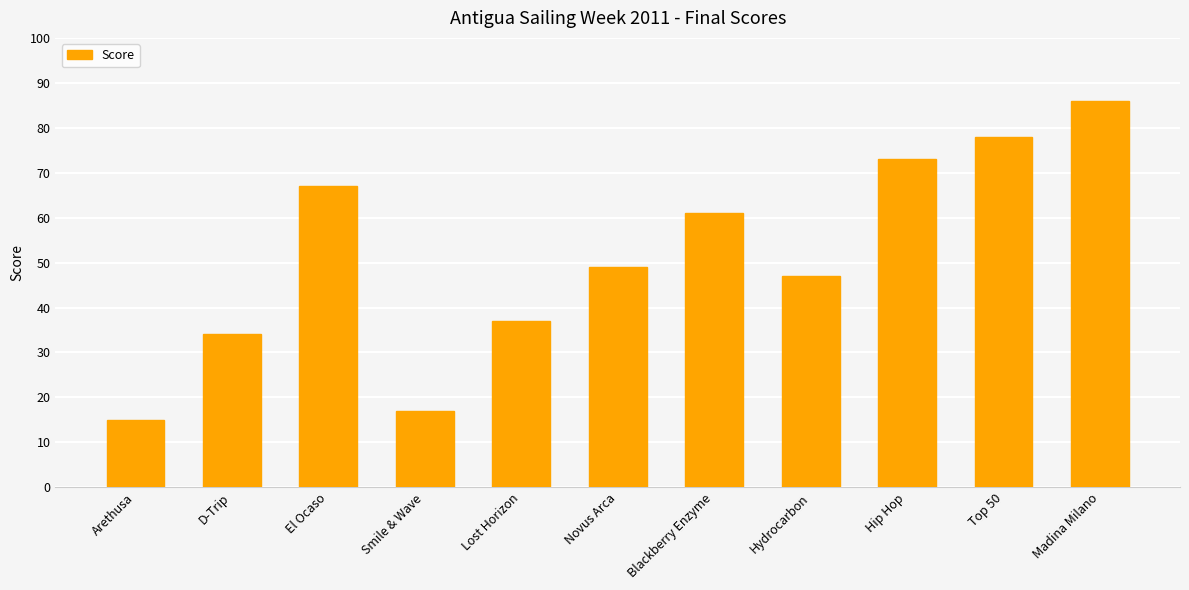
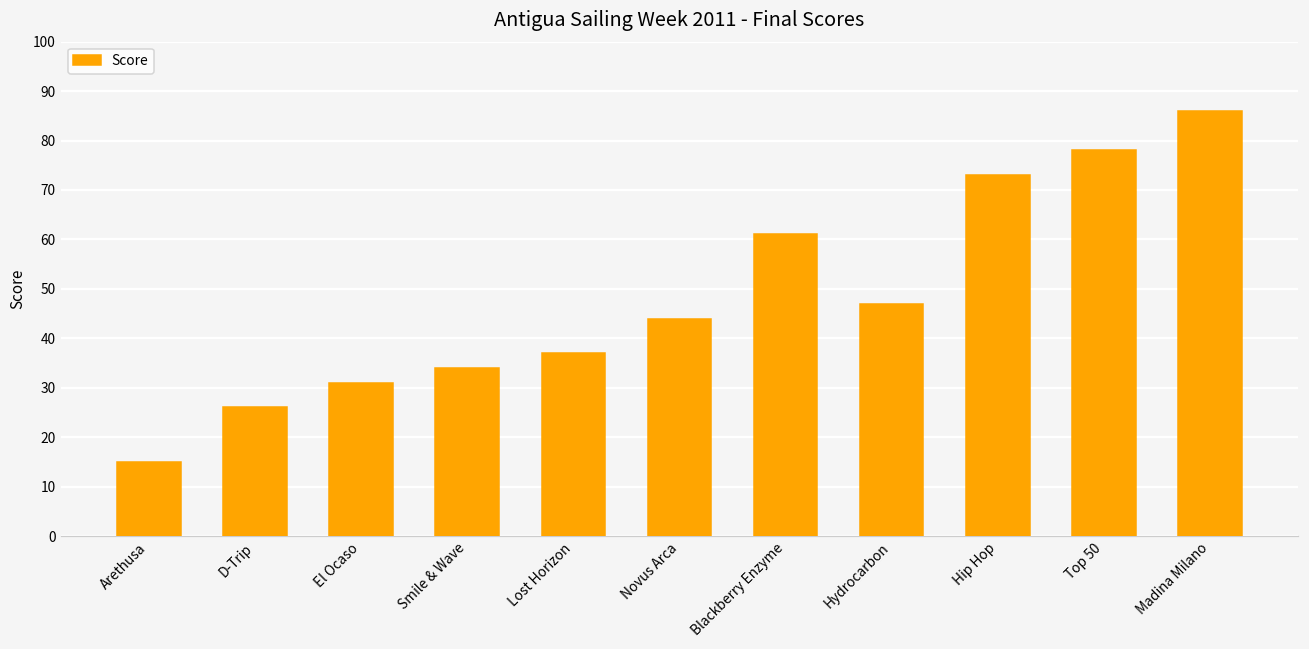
D-Trip: 34 -> 26
El Ocaso: 67 -> 31
Smile & Wave: 17 -> 34
Novus Arca: 49 -> 44
